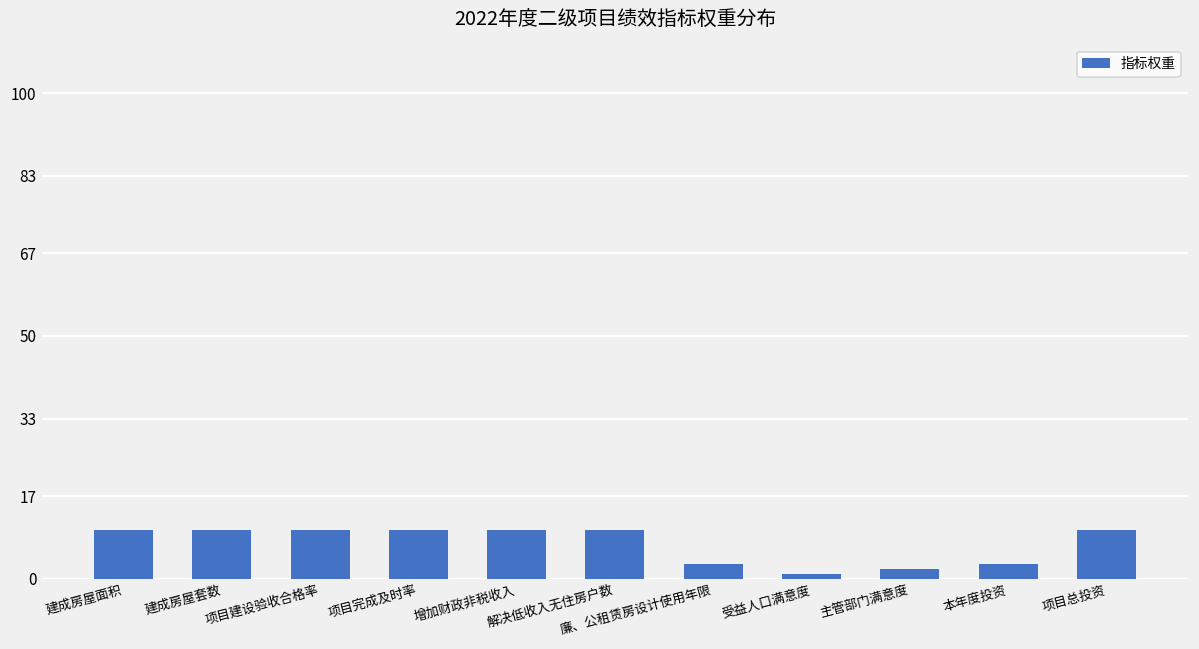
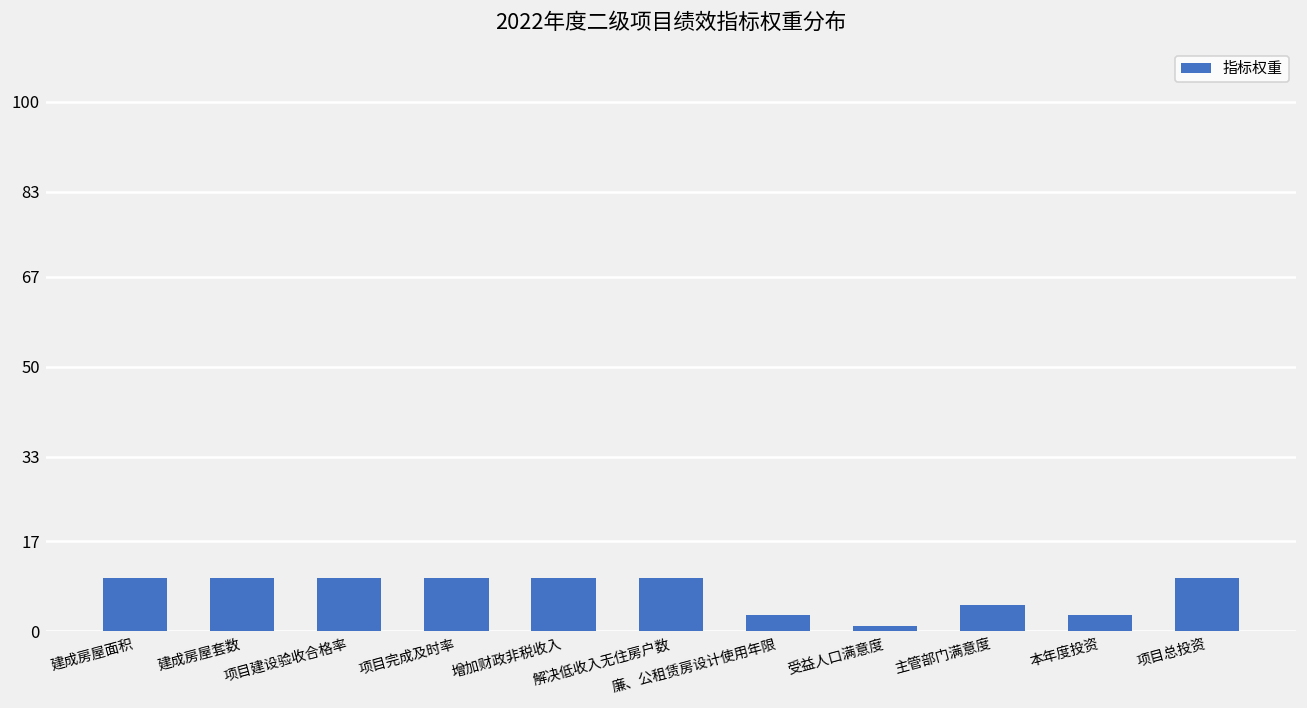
主管部门满意度: 2 -> 5
